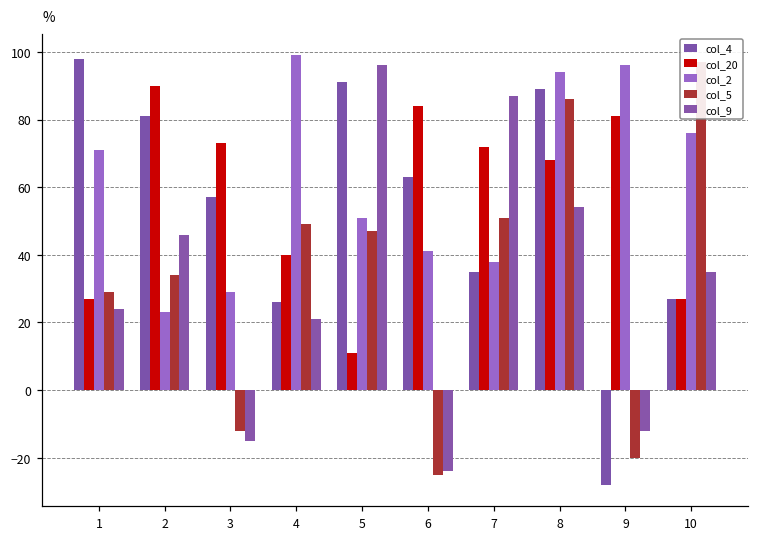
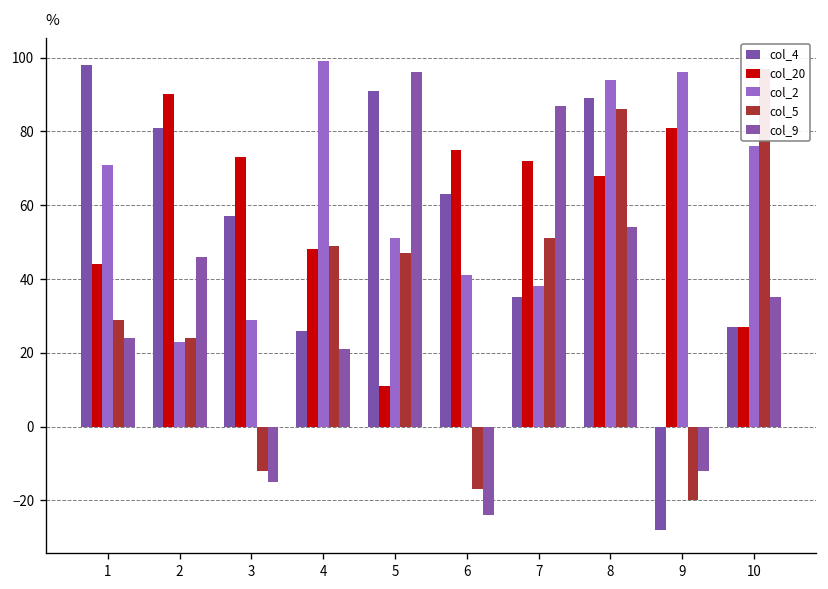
col_20, 1: 27 -> 44
col_5, 2: 34 -> 24
col_20, 4: 40 -> 48
col_20, 6: 84 -> 75
col_5, 6: -25 -> -17
